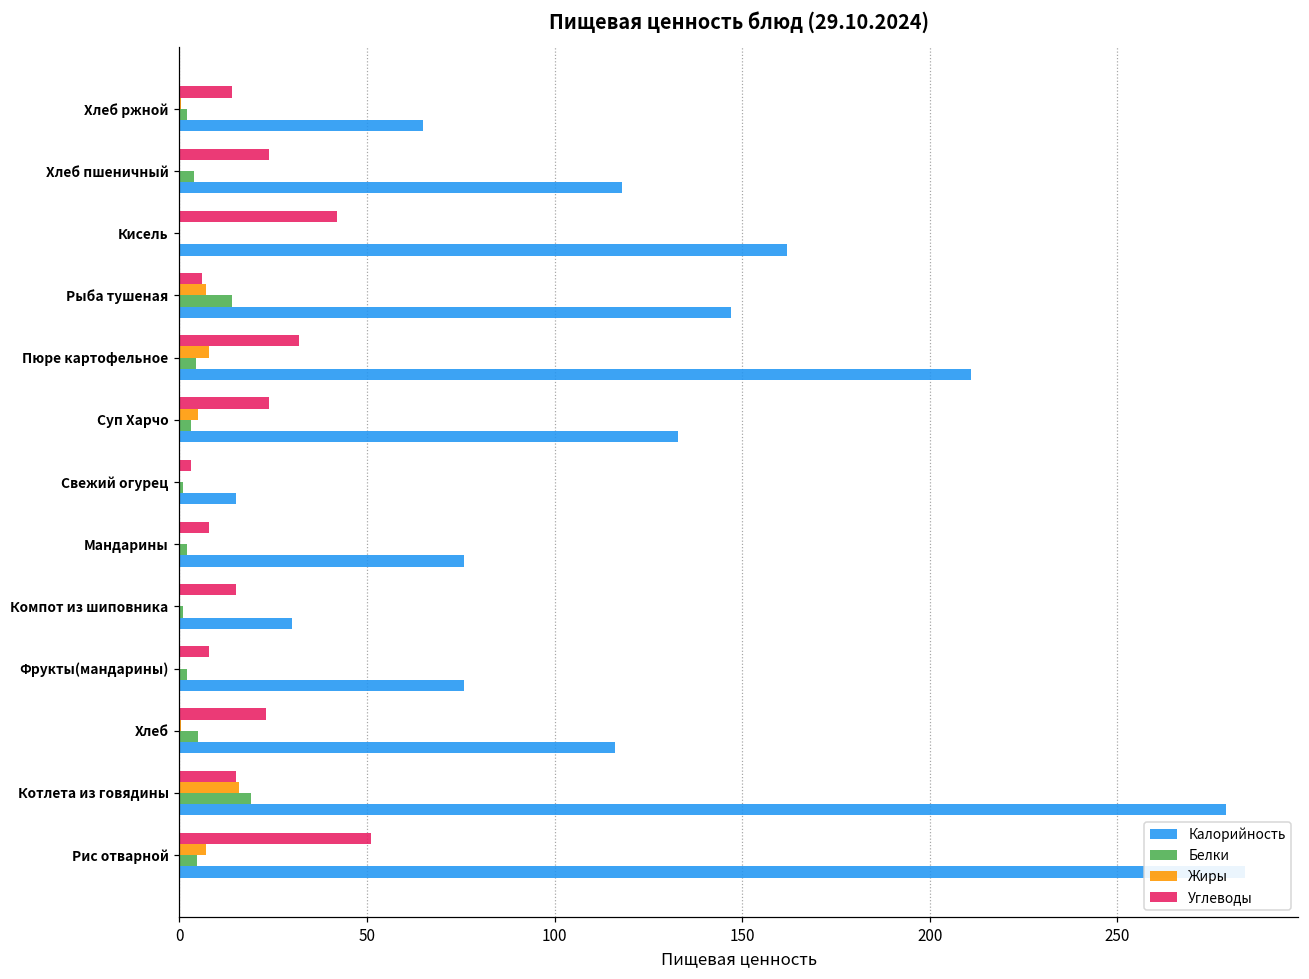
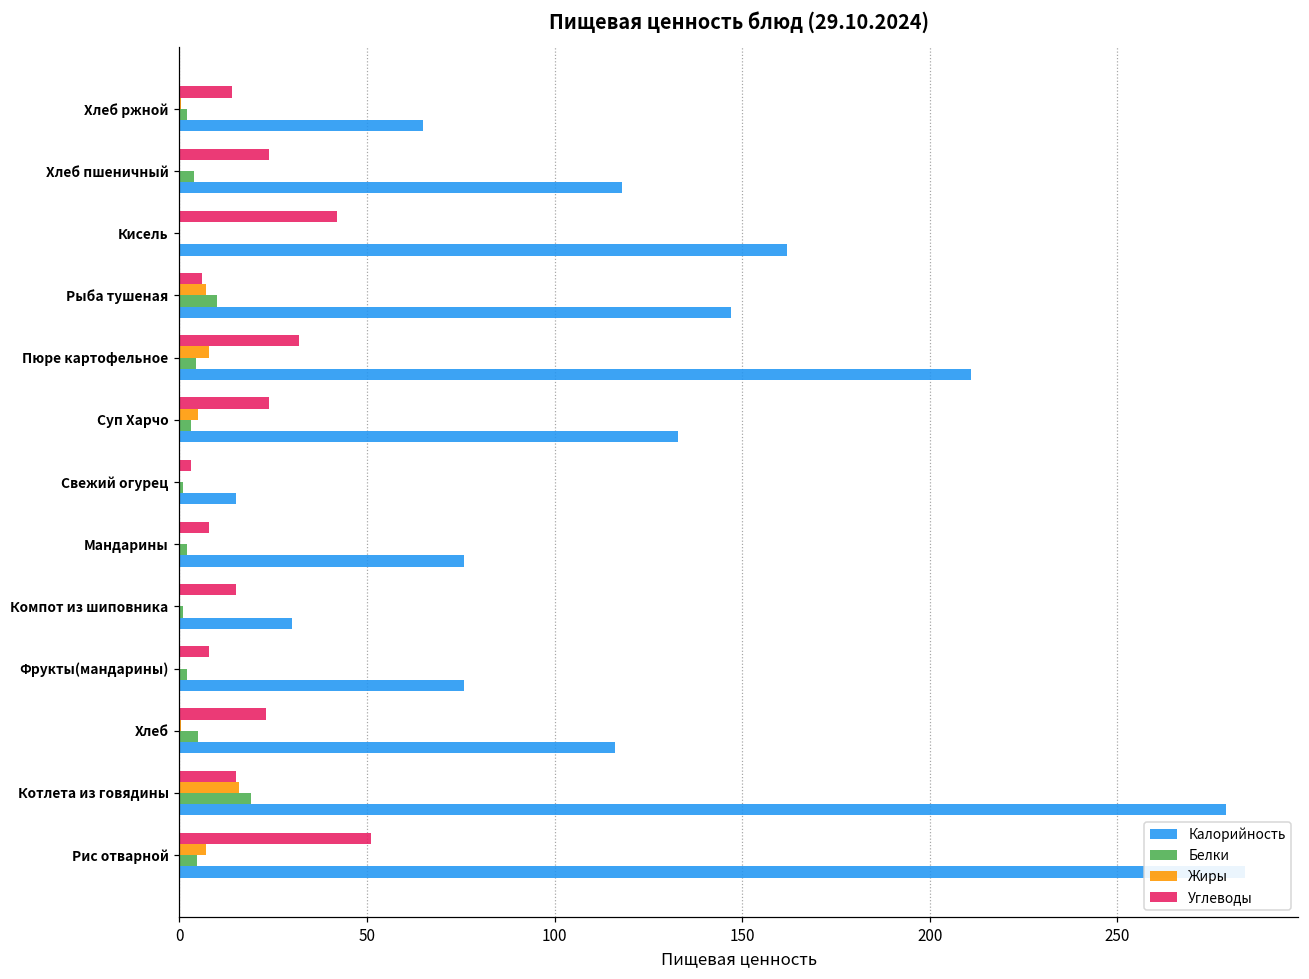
Белки, Рыба тушеная: 14 -> 10
